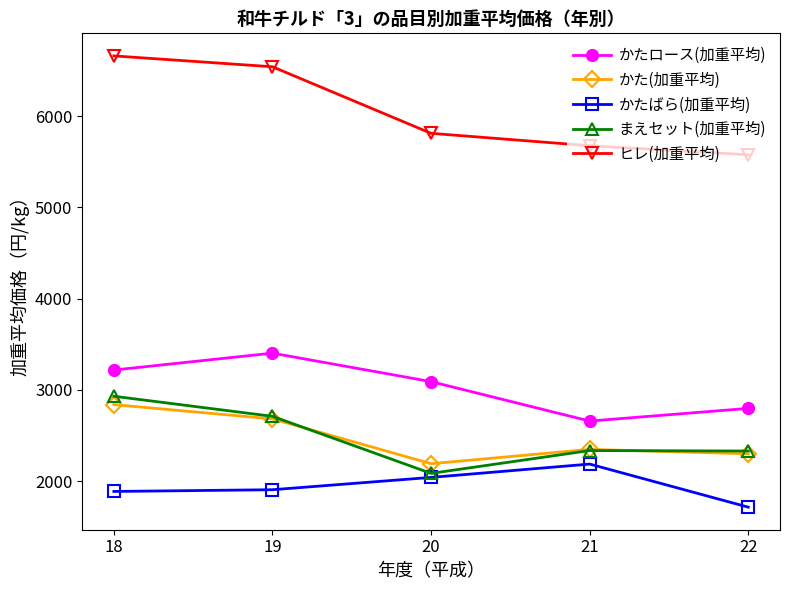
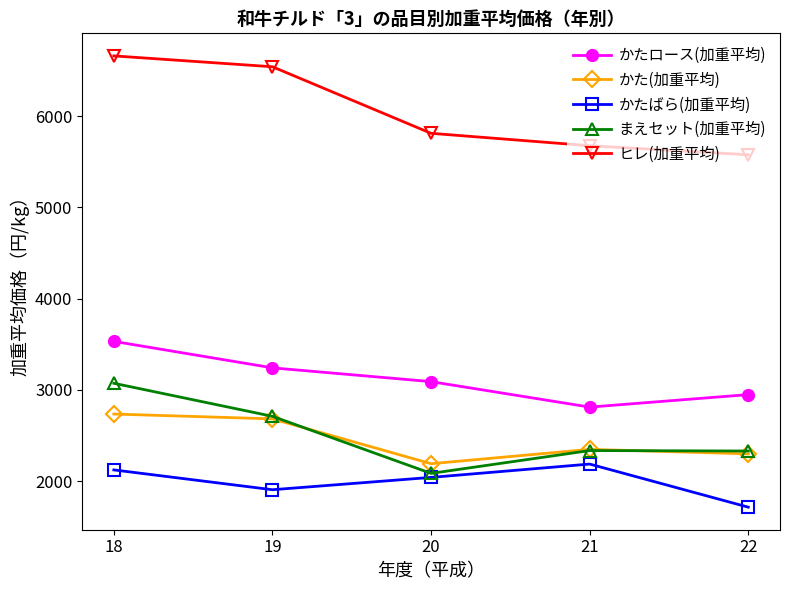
かたロース(加重平均), 18: 3200 -> 3500
かた(加重平均), 18: 2800 -> 2700
かたばら(加重平均), 18: 1900 -> 2100
まえセット(加重平均), 18: 2900 -> 3100
かたロース(加重平均), 19: 3400 -> 3200
かたロース(加重平均), 21: 2700 -> 2800
かたロース(加重平均), 22: 2800 -> 2900
